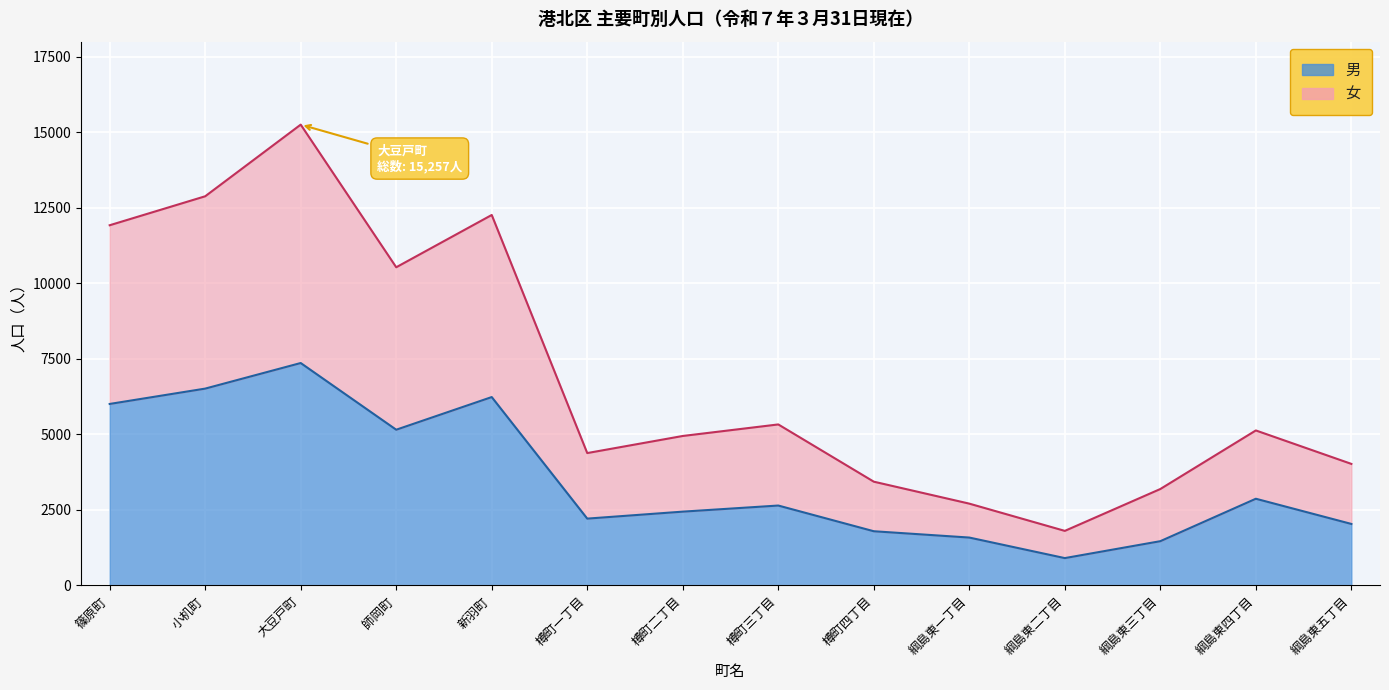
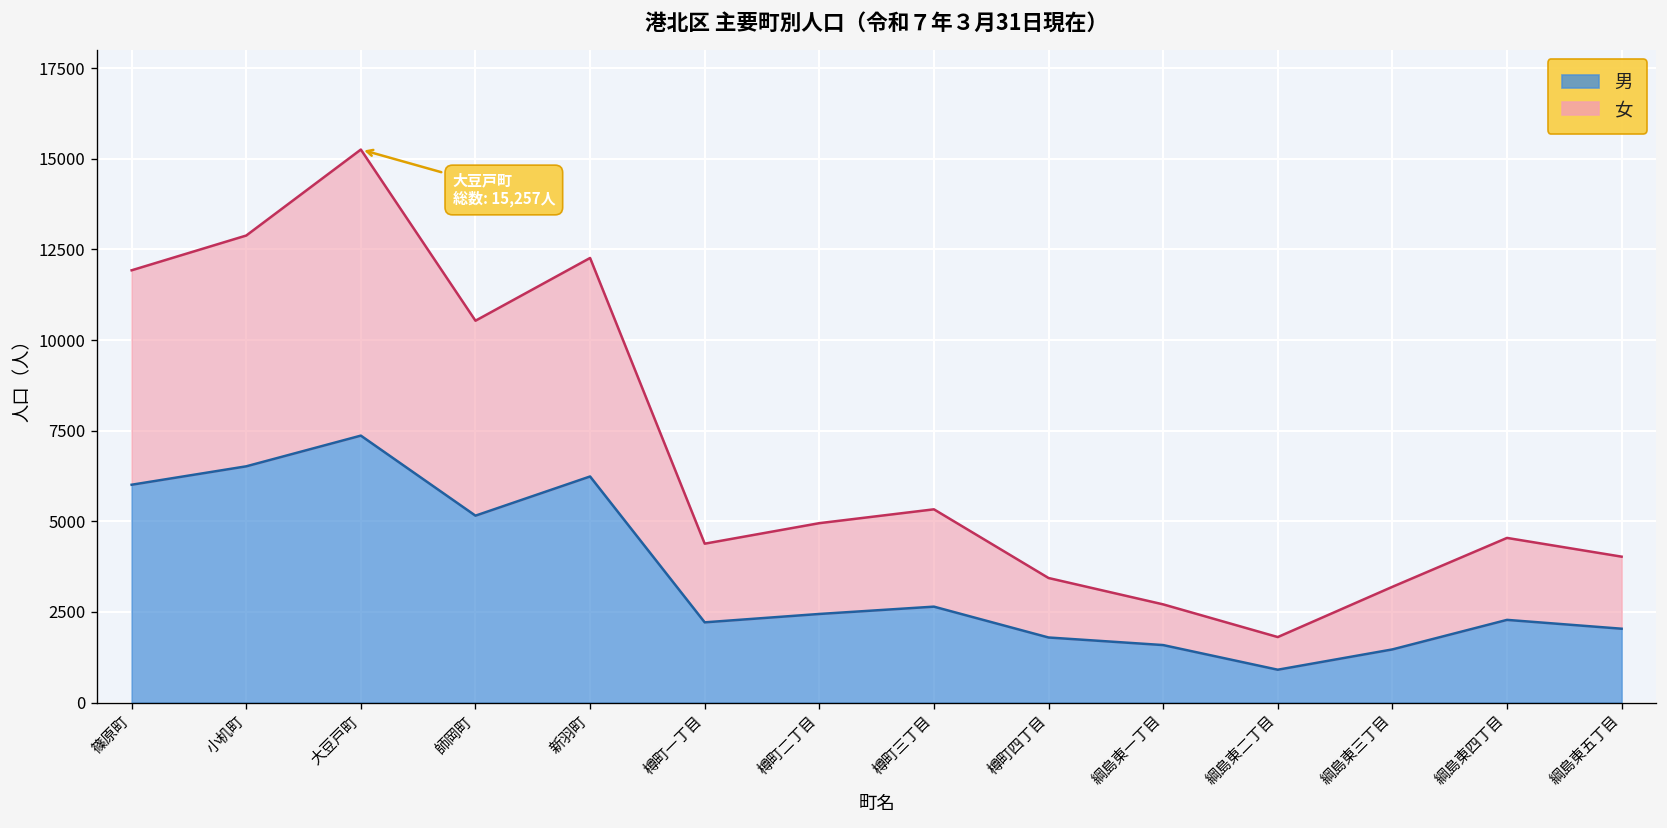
男, 綱島東四丁目: 2900 -> 2300
